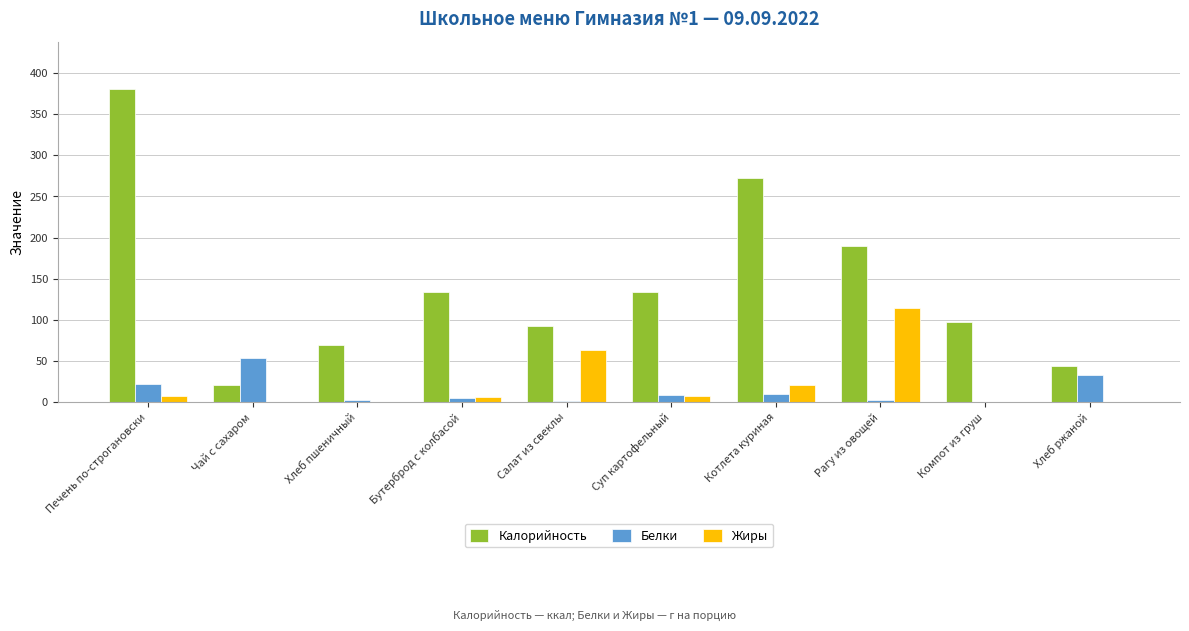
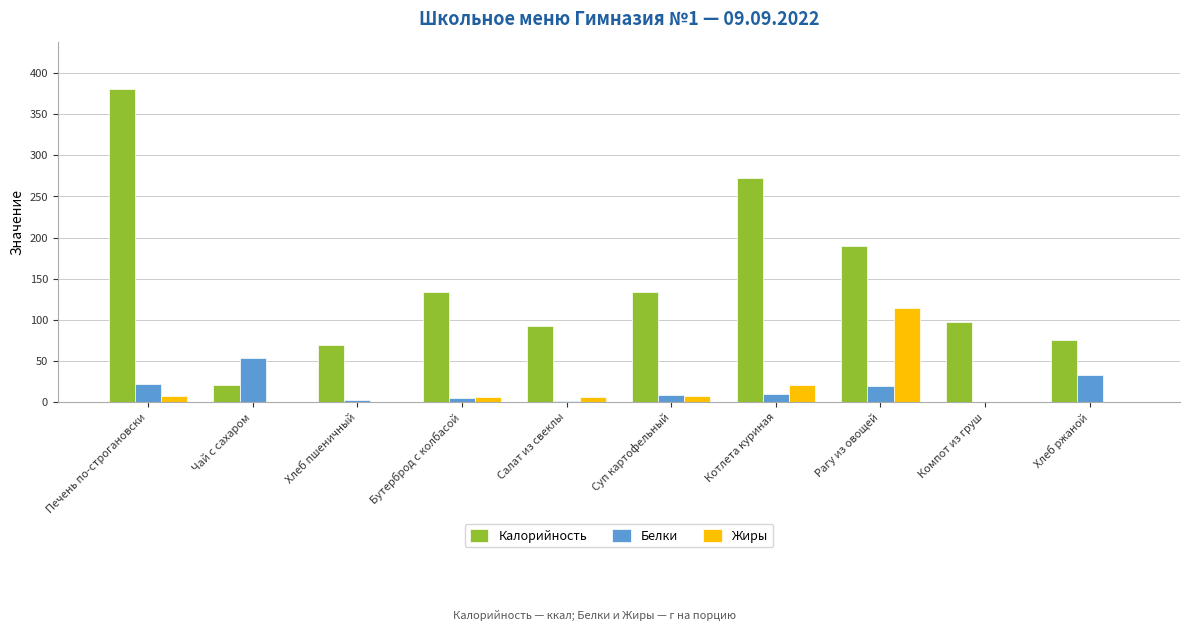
Жиры, Салат из свеклы: 60 -> 10
Белки, Рагу из овощей: 0 -> 20
Калорийность, Хлеб ржаной: 40 -> 80
